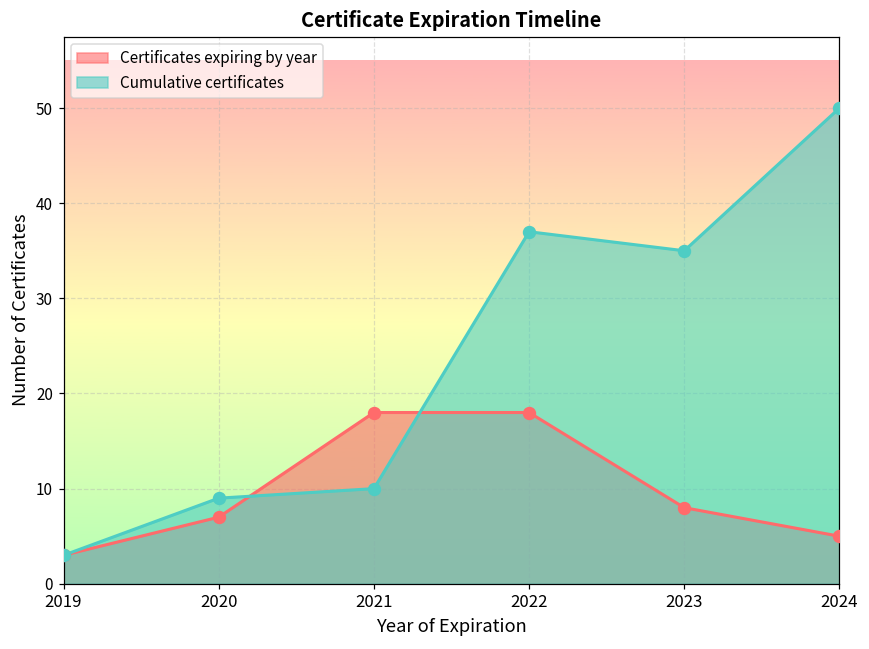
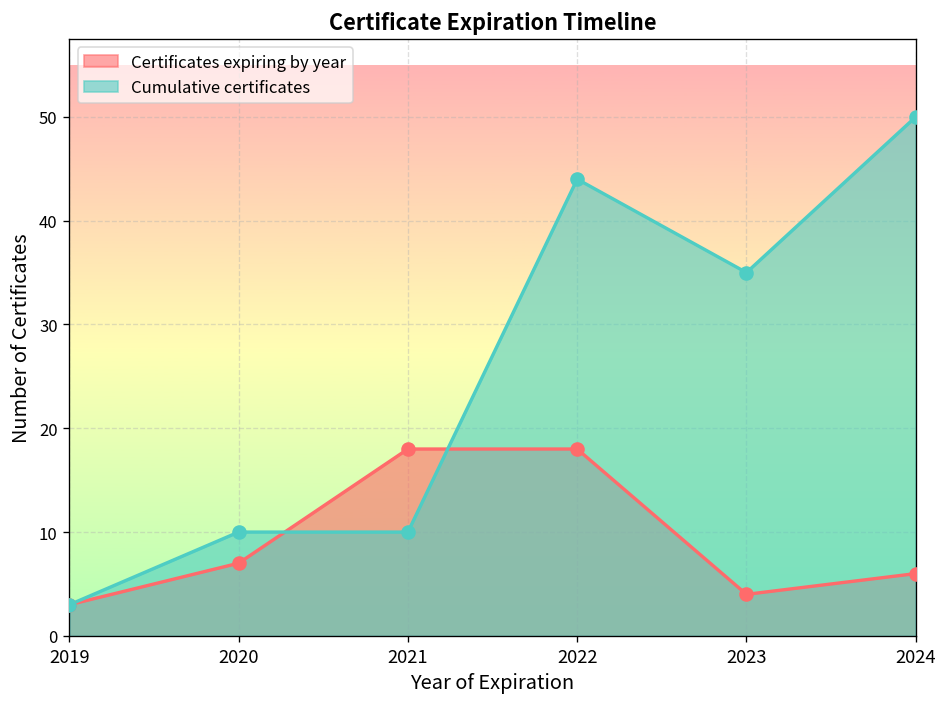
Cumulative certificates, 2020: 9 -> 10
Cumulative certificates, 2022: 37 -> 44
Certificates expiring by year, 2023: 8 -> 4
Certificates expiring by year, 2024: 5 -> 6
